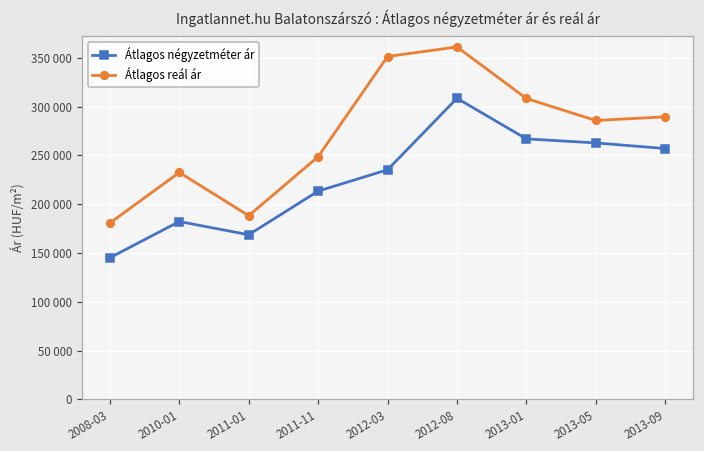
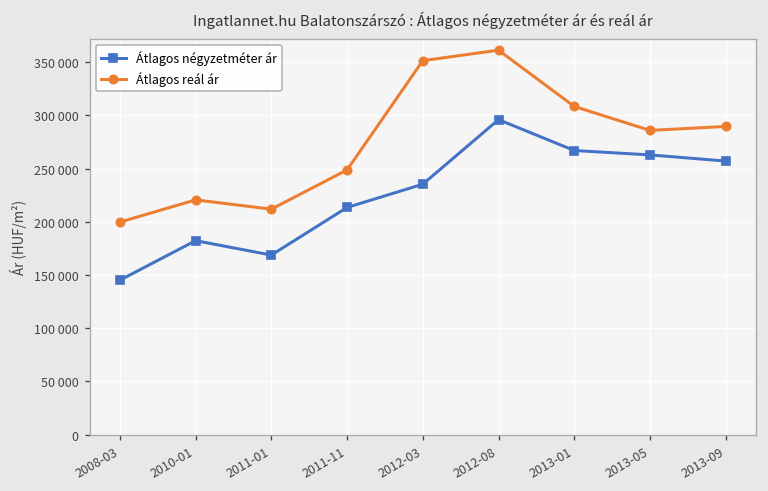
Átlagos reál ár, 2008-03: 180000 -> 200000
Átlagos reál ár, 2010-01: 230000 -> 220000
Átlagos reál ár, 2011-01: 190000 -> 210000
Átlagos négyzetméter ár, 2012-08: 310000 -> 300000
